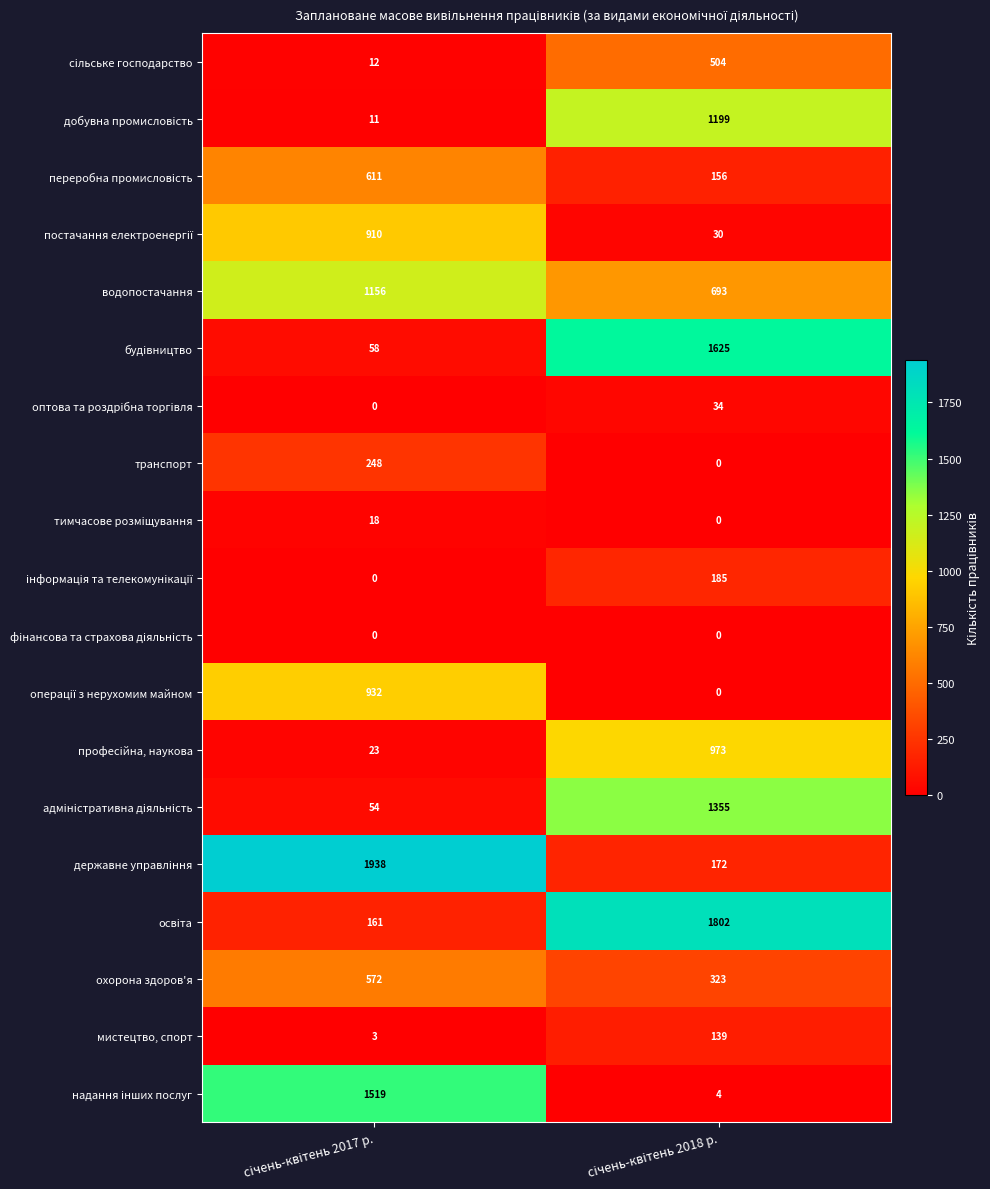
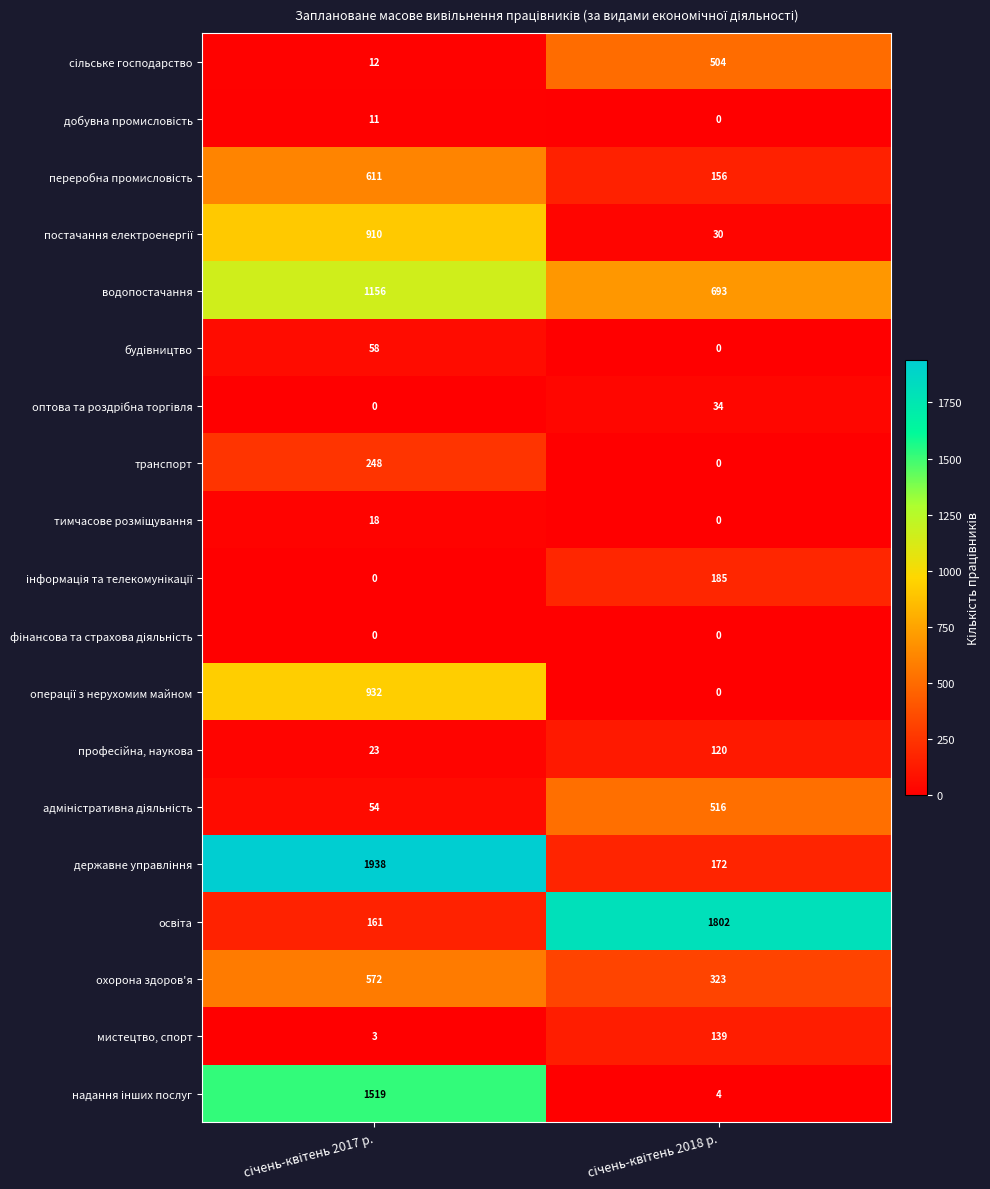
добувна промисловість, січень-квітень 2018 р.: 1199 -> 0
будівництво, січень-квітень 2018 р.: 1625 -> 0
професійна, наукова, січень-квітень 2018 р.: 973 -> 120
адміністративна діяльність, січень-квітень 2018 р.: 1355 -> 516
